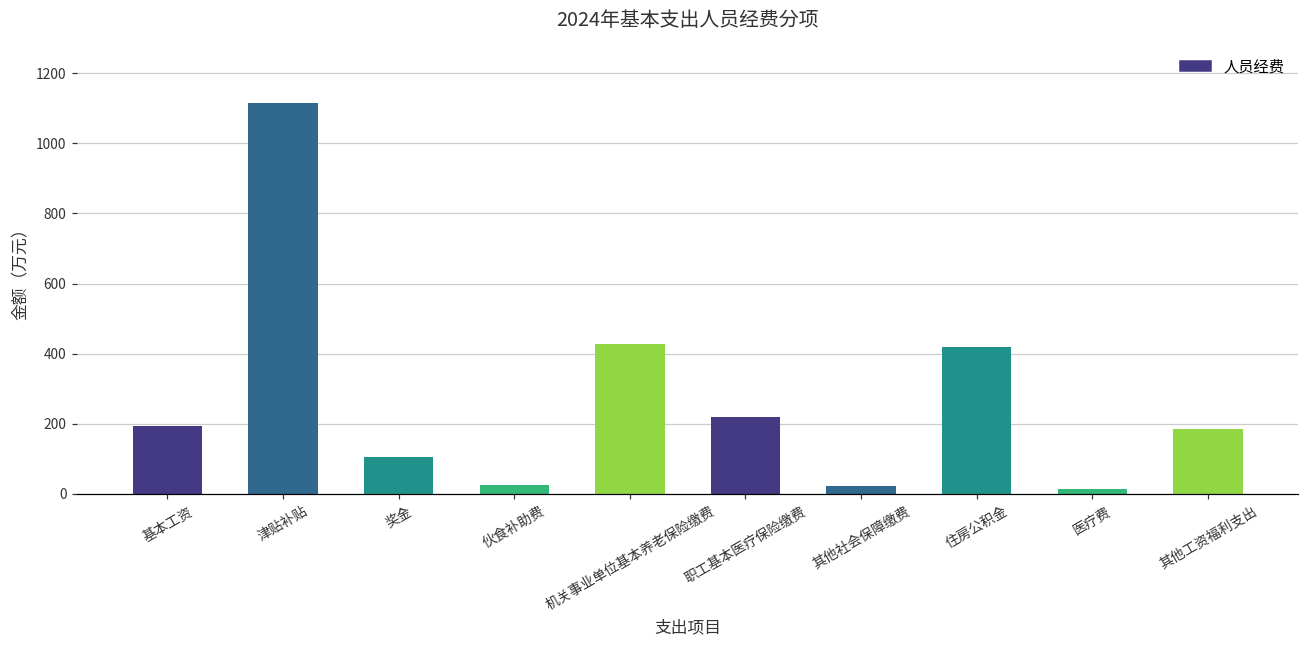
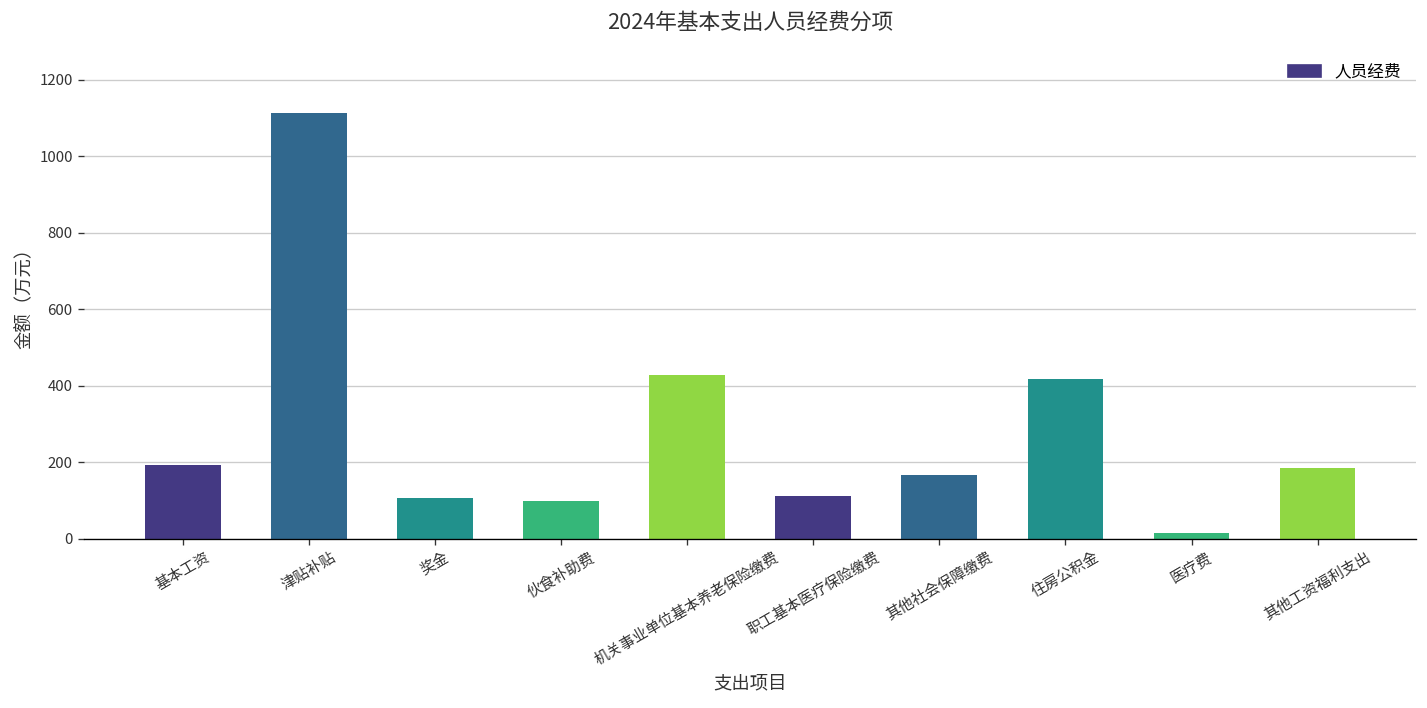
伙食补助费: 20 -> 100
职工基本医疗保险缴费: 220 -> 110
其他社会保障缴费: 20 -> 170
